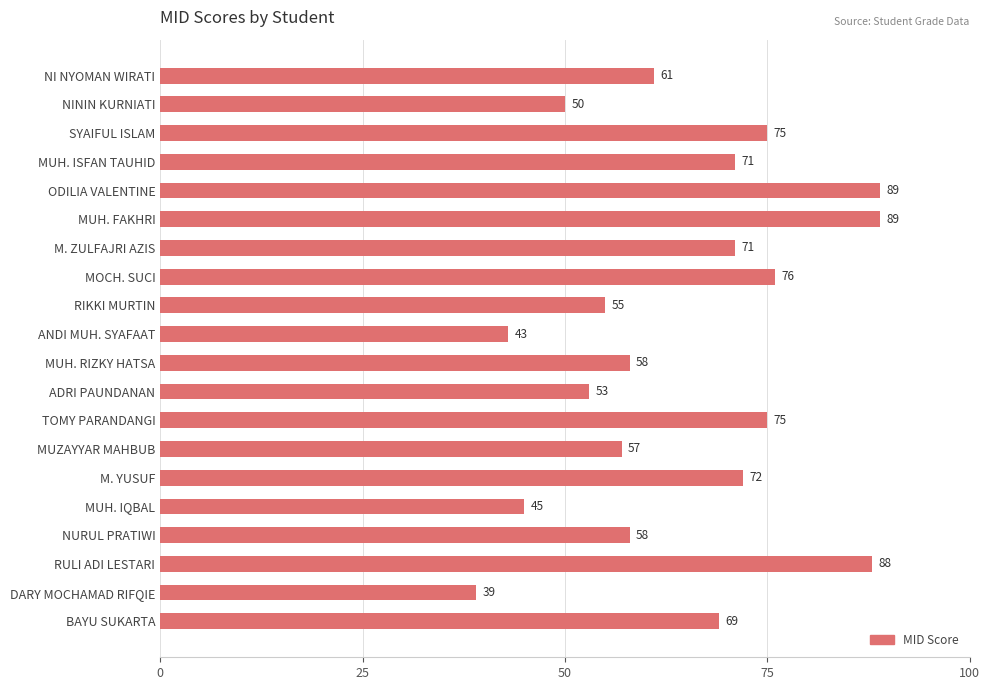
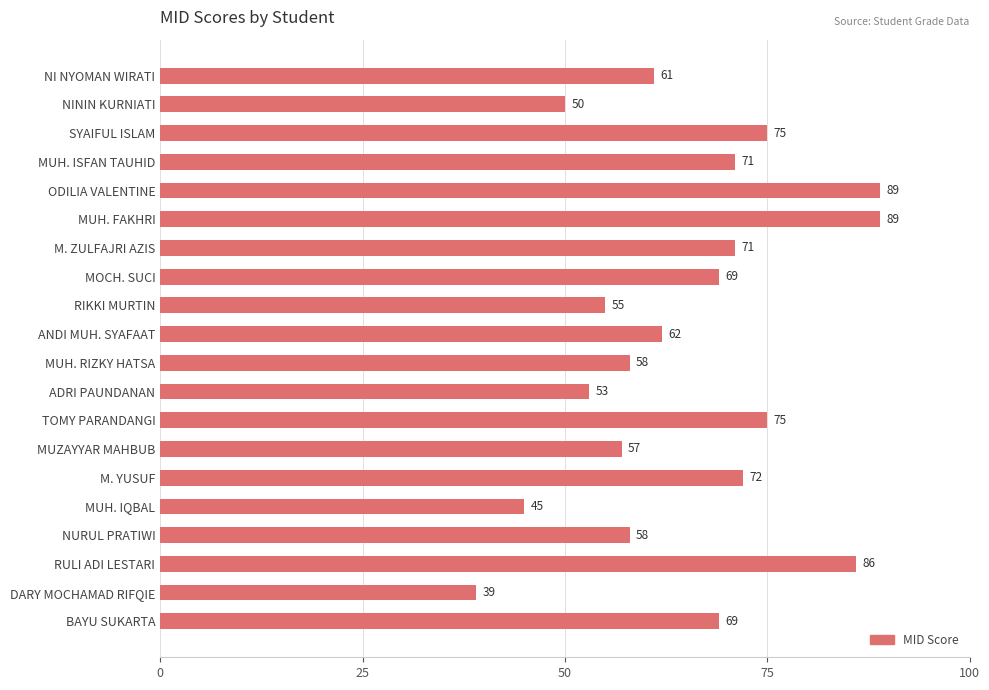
MOCH. SUCI: 76 -> 69
ANDI MUH. SYAFAAT: 43 -> 62
RULI ADI LESTARI: 88 -> 86
